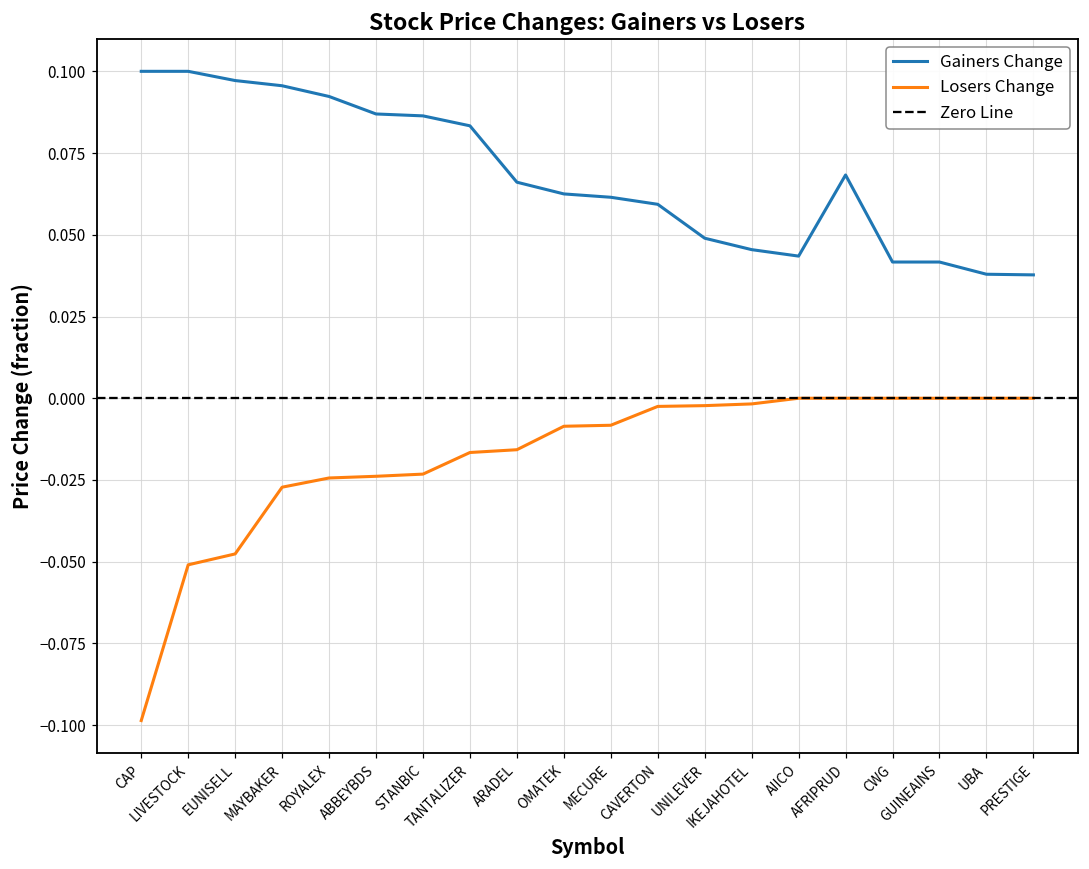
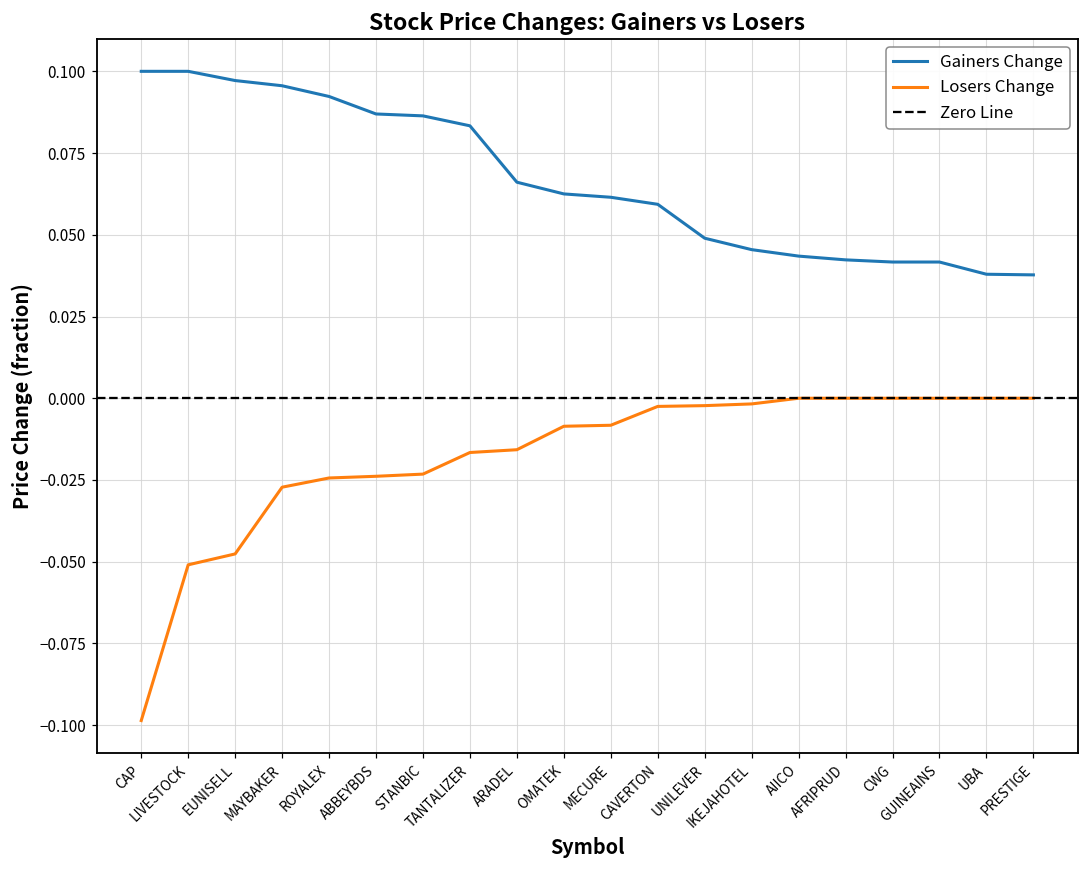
Gainers Change, AFRIPRUD: 0.068 -> 0.042
